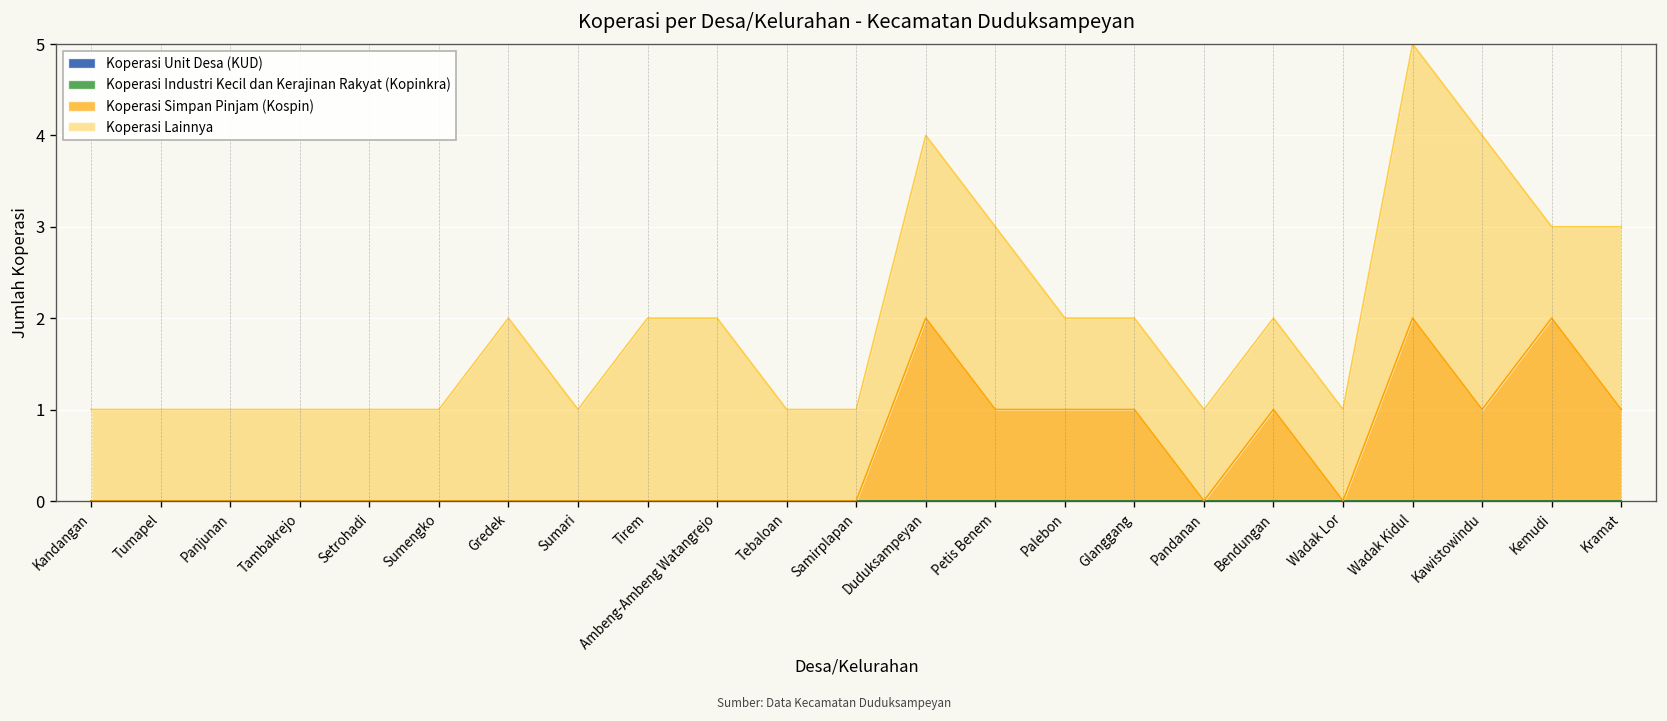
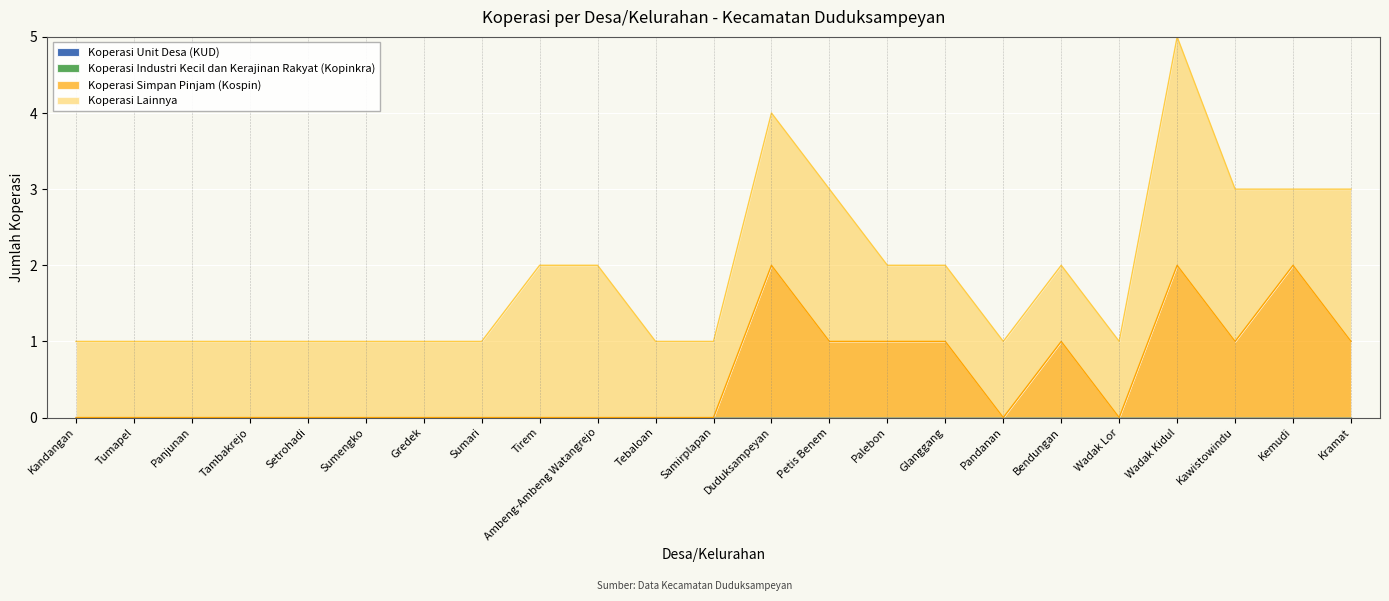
Koperasi Lainnya, Gredek: 2 -> 1
Koperasi Lainnya, Kawistowindu: 3 -> 2
